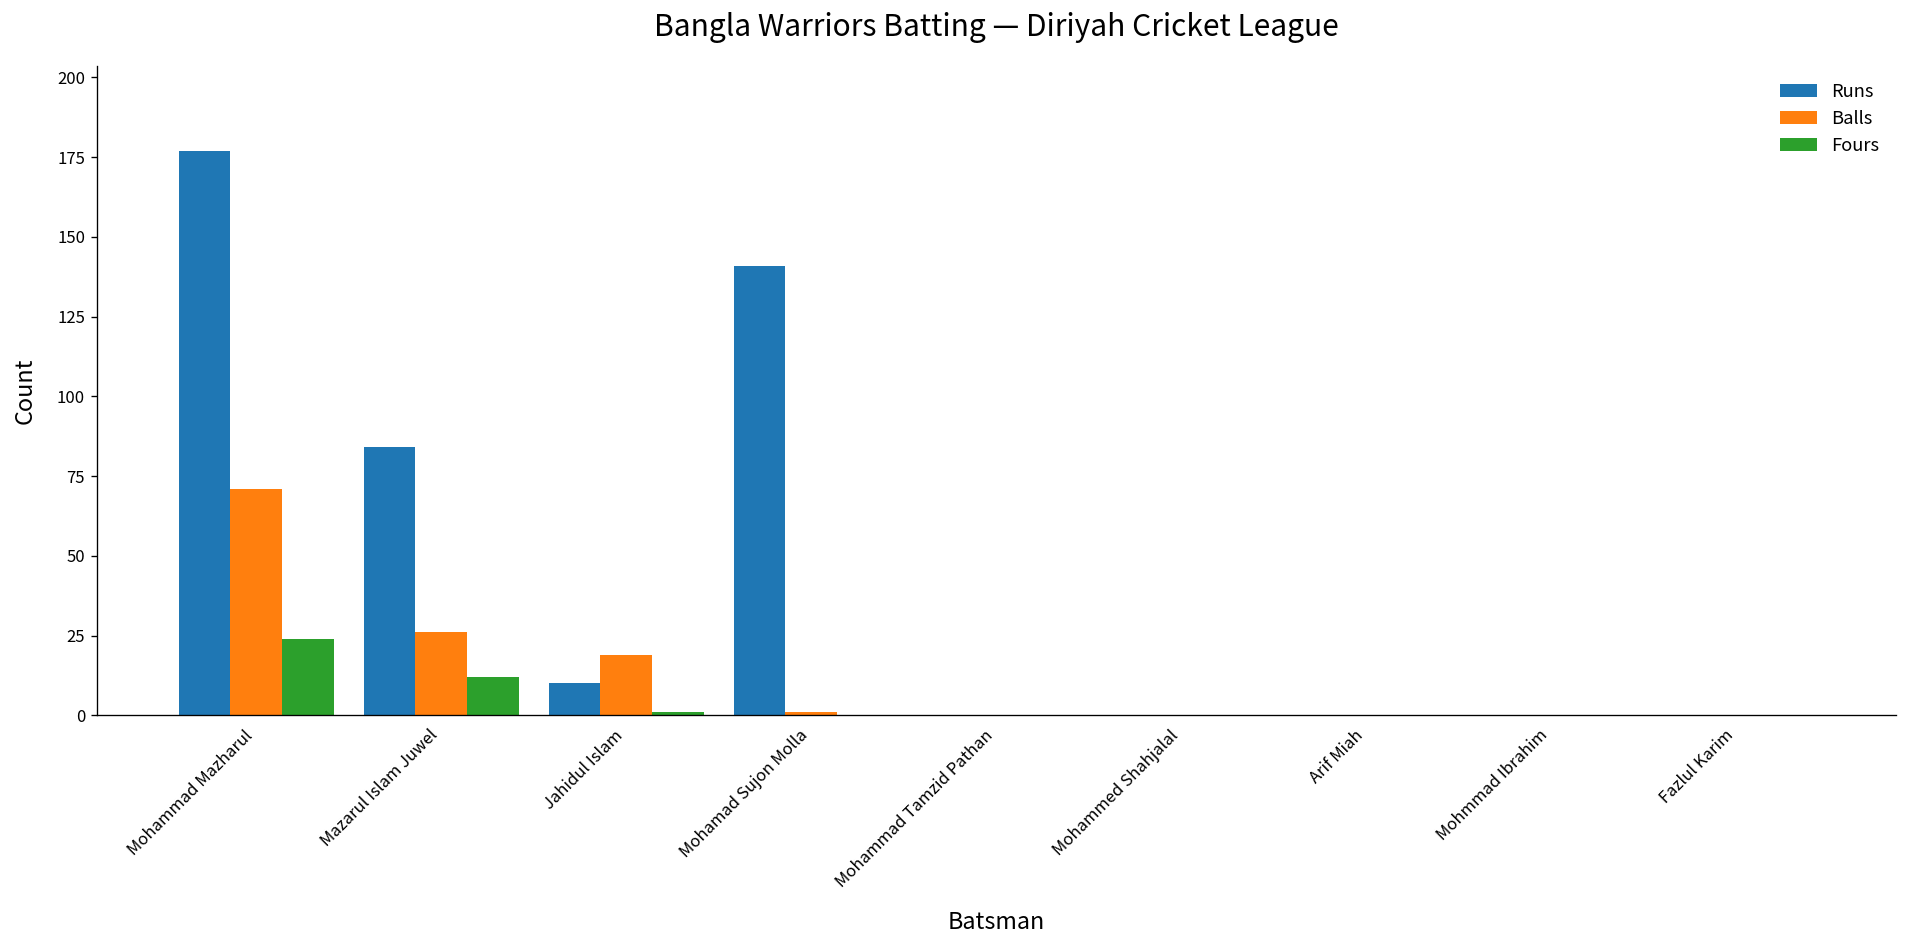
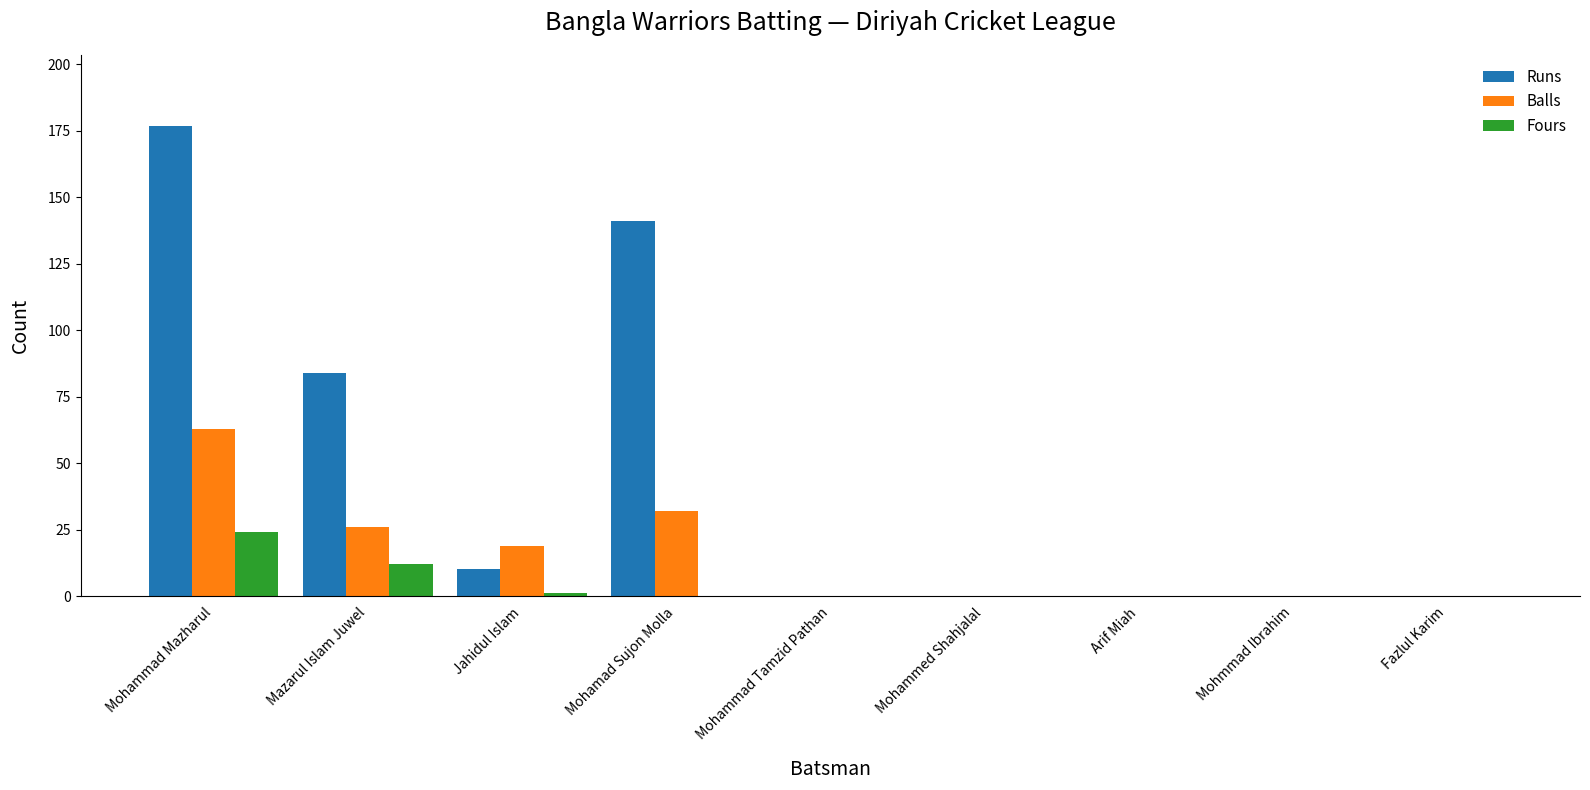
Balls, Mohammad Mazharul: 71 -> 63
Balls, Mohamad Sujon Molla: 1 -> 32
